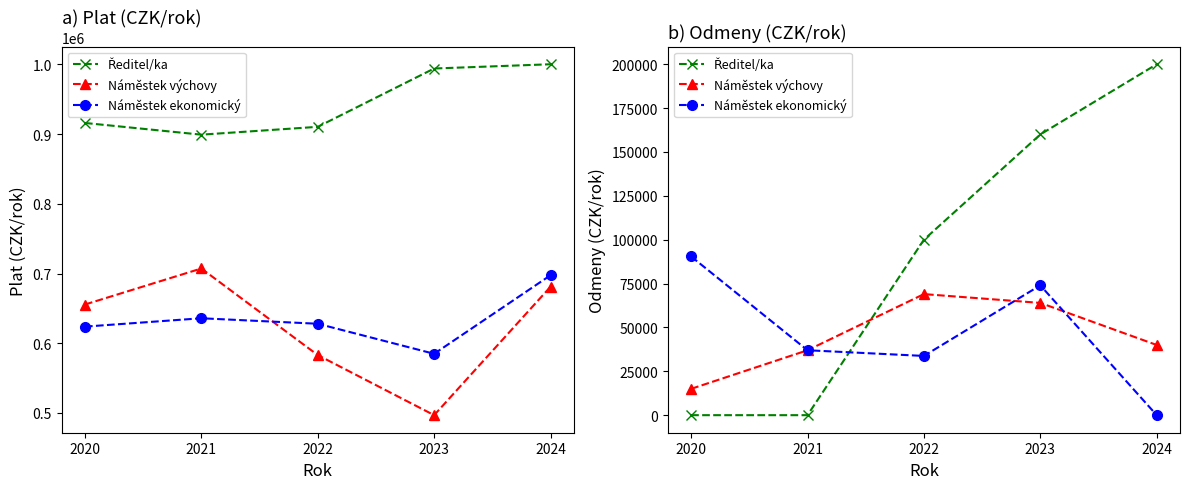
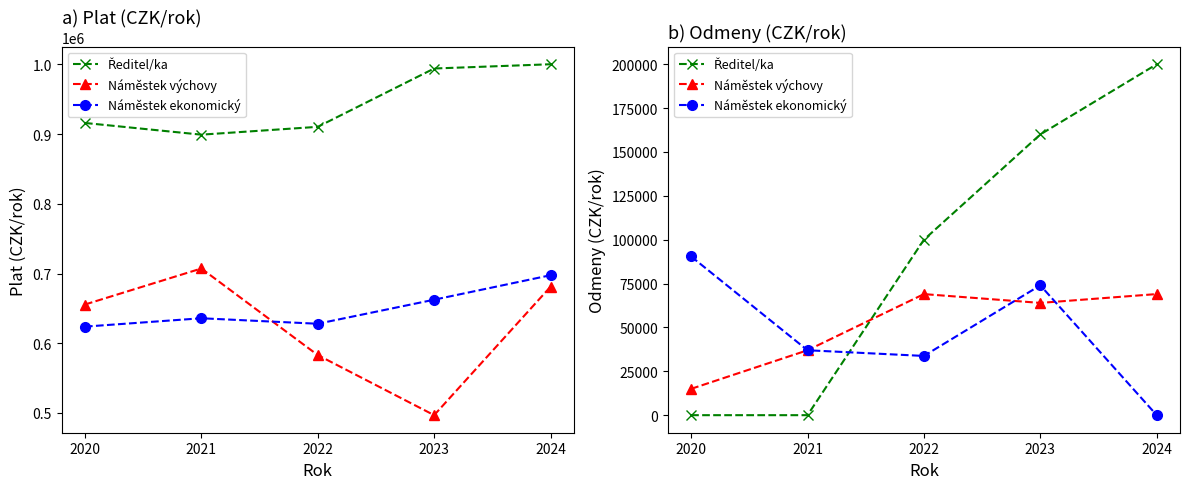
a) Plat (CZK/rok), Náměstek ekonomický, 2023: 580000 -> 660000
b) Odmeny (CZK/rok), Náměstek výchovy, 2024: 40000 -> 69000
